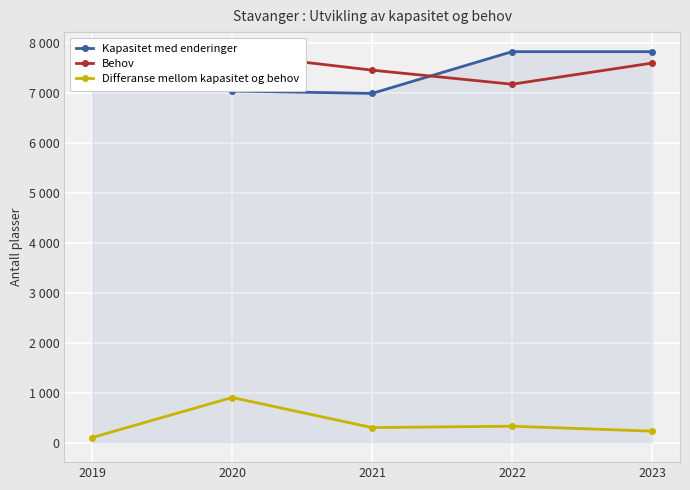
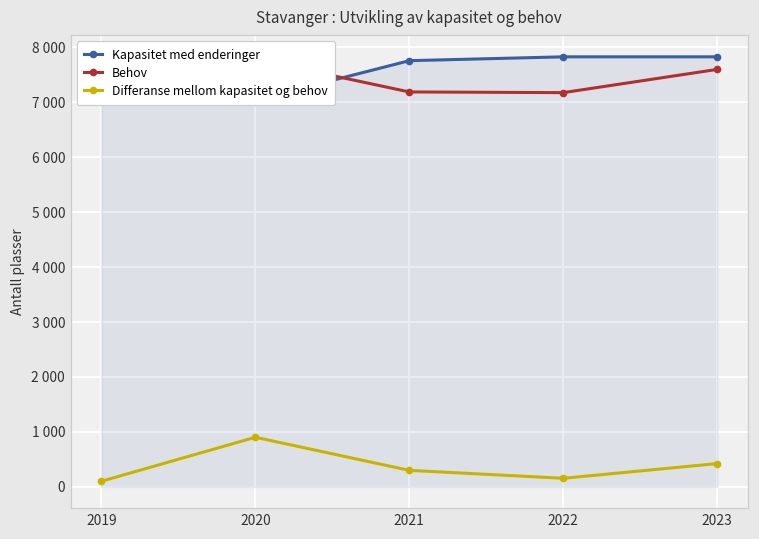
Kapasitet med enderinger, 2021: 7000 -> 7800
Behov, 2021: 7500 -> 7200
Differanse mellom kapasitet og behov, 2022: 300 -> 200
Differanse mellom kapasitet og behov, 2023: 200 -> 400
